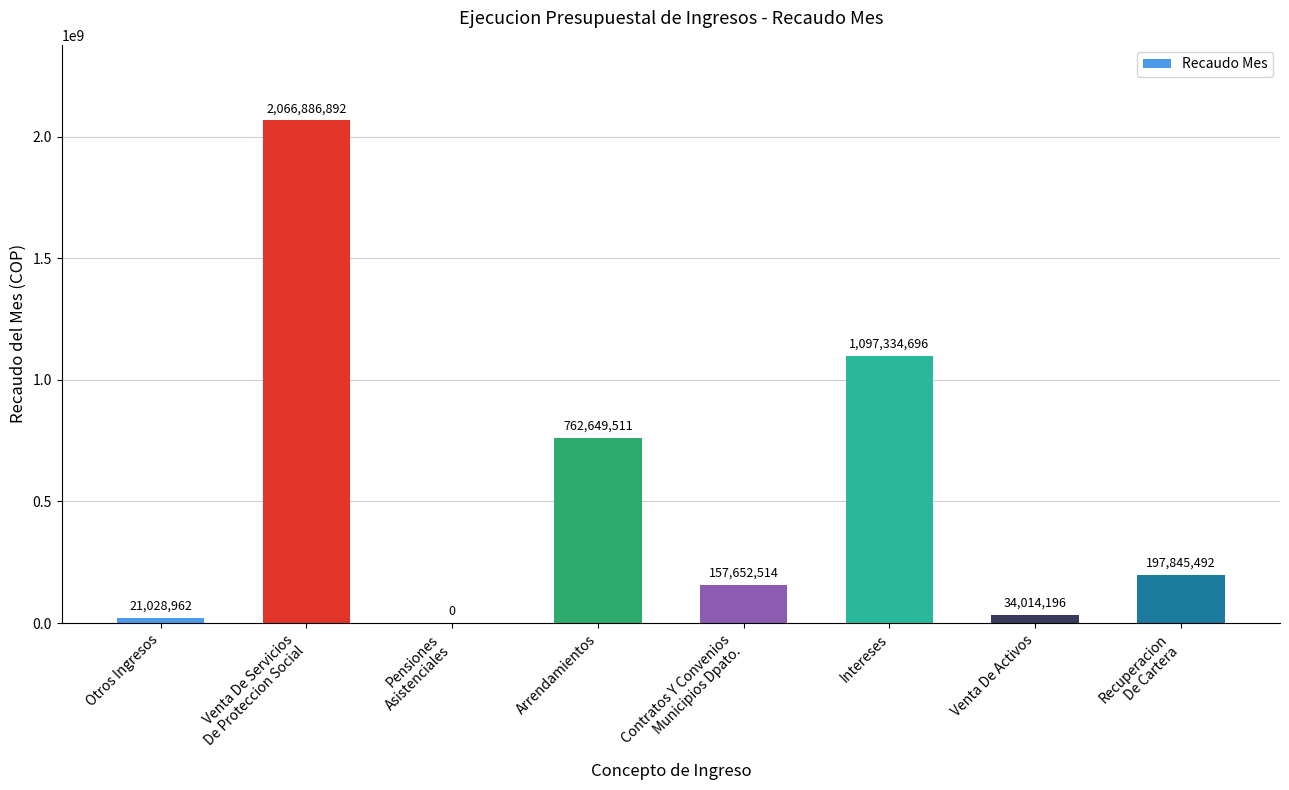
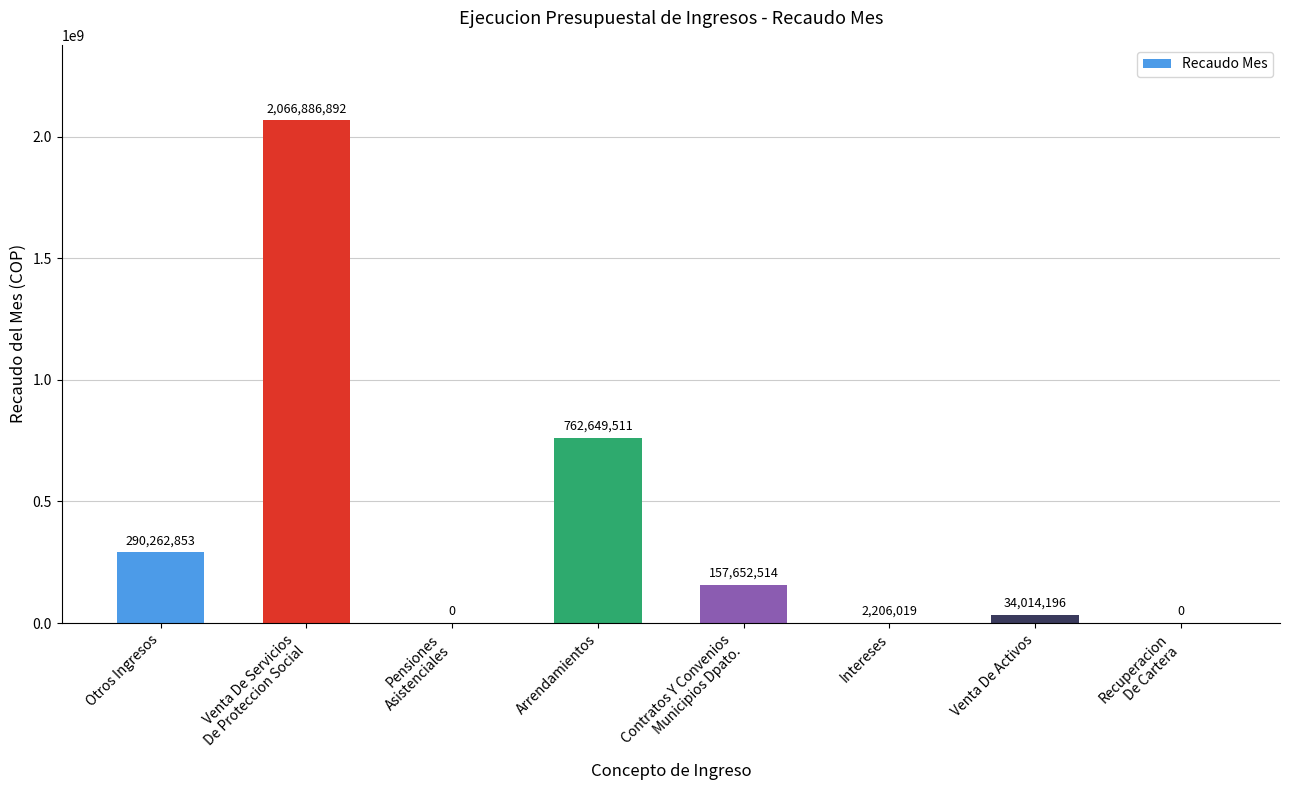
Otros Ingresos: 21,028,962 -> 290,262,853
Intereses: 1,097,334,696 -> 2,206,019
Recuperacion De Cartera: 197,845,492 -> 0
